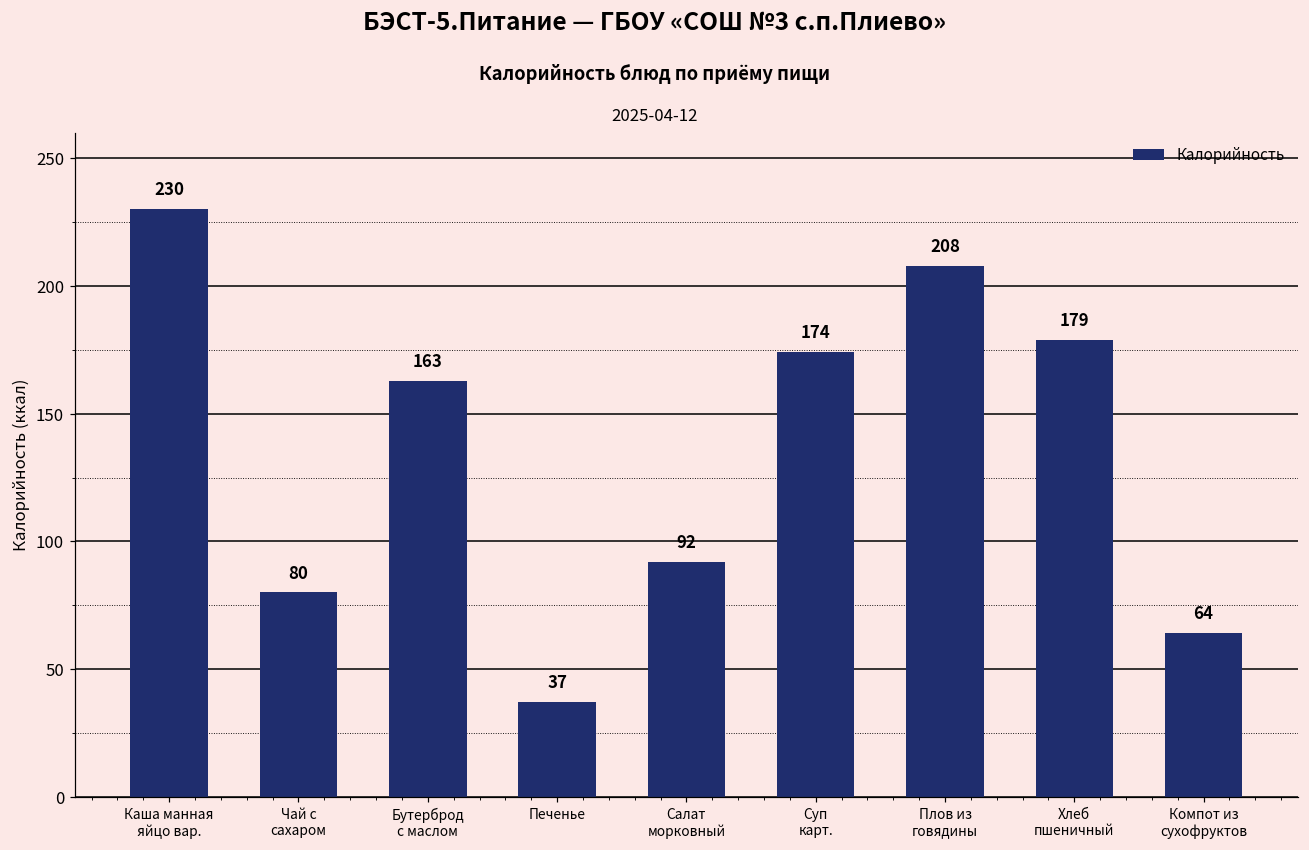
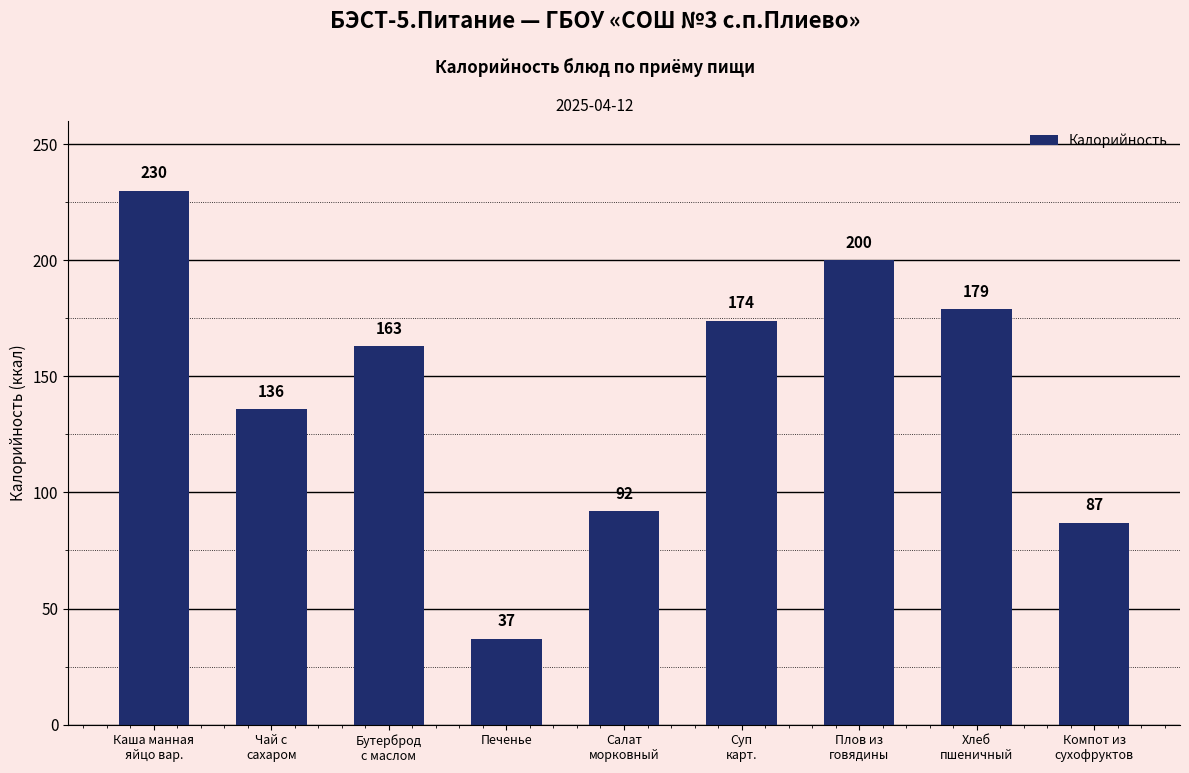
Чай с сахаром: 80 -> 136
Плов из говядины: 208 -> 200
Компот из сухофруктов: 64 -> 87
